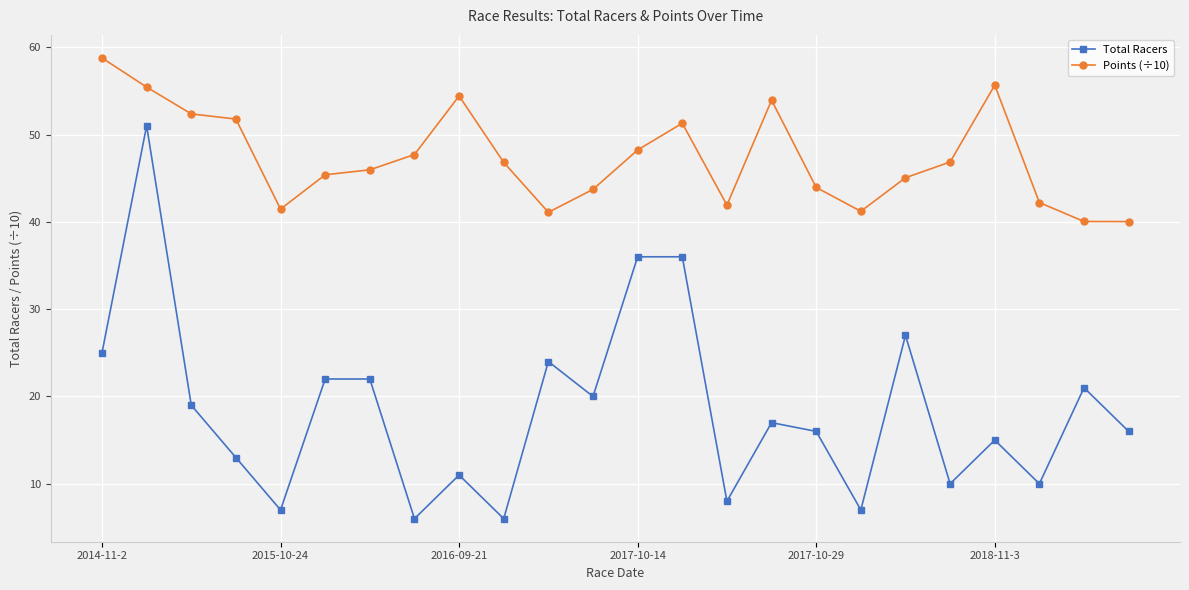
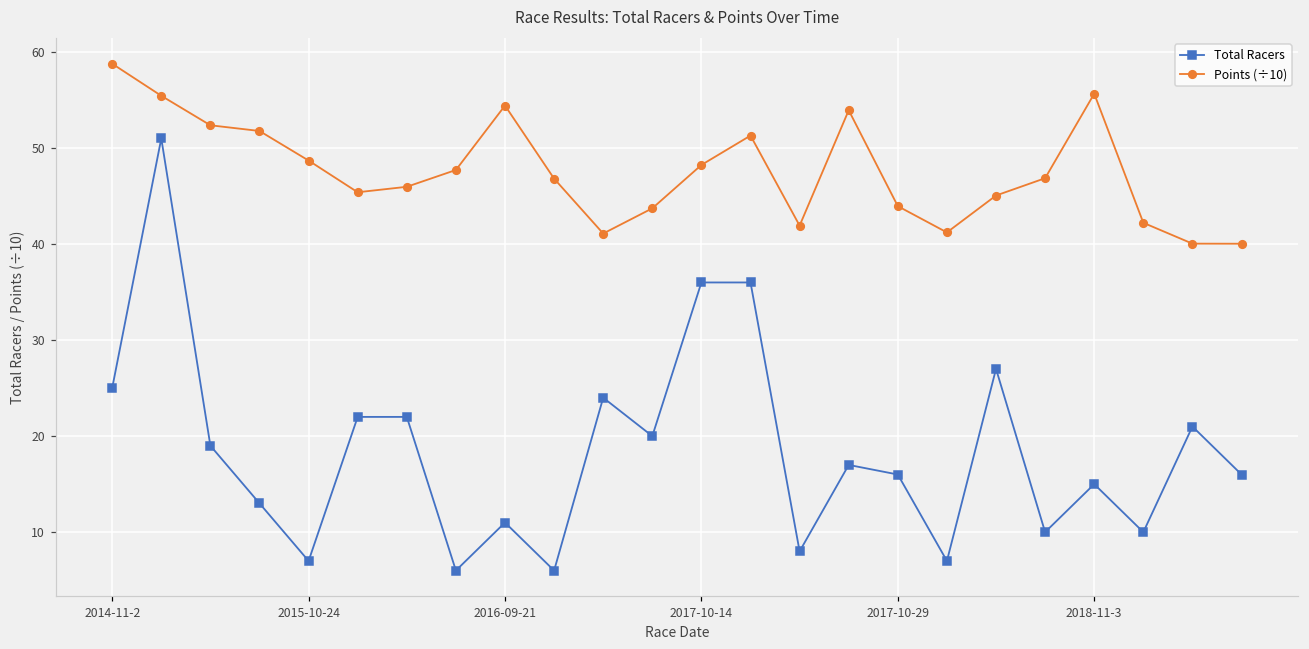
Points (÷10), 2015-10-24: 41 -> 49
